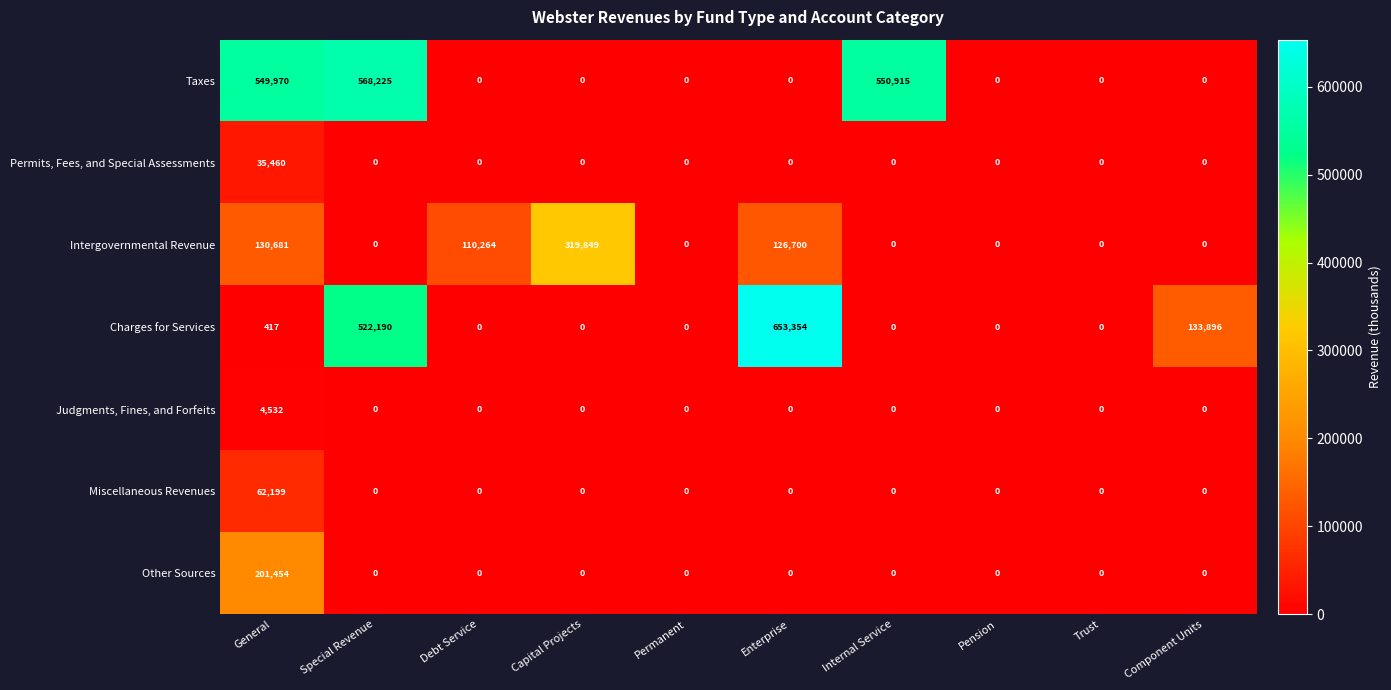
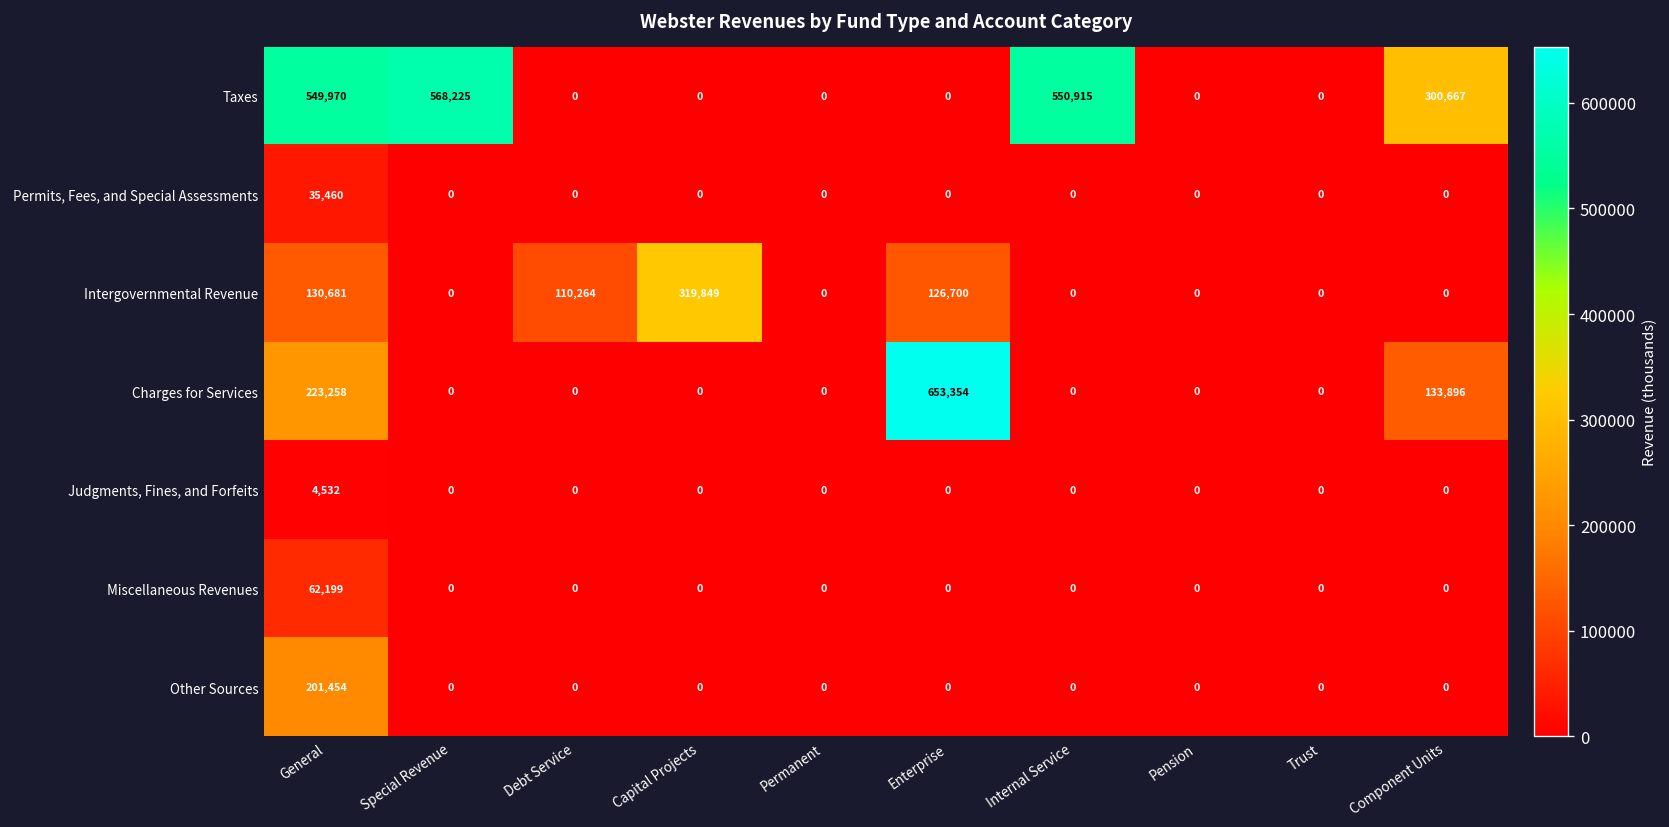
Taxes, Component Units: 0 -> 300,667
Charges for Services, General: 417 -> 223,258
Charges for Services, Special Revenue: 522,190 -> 0
